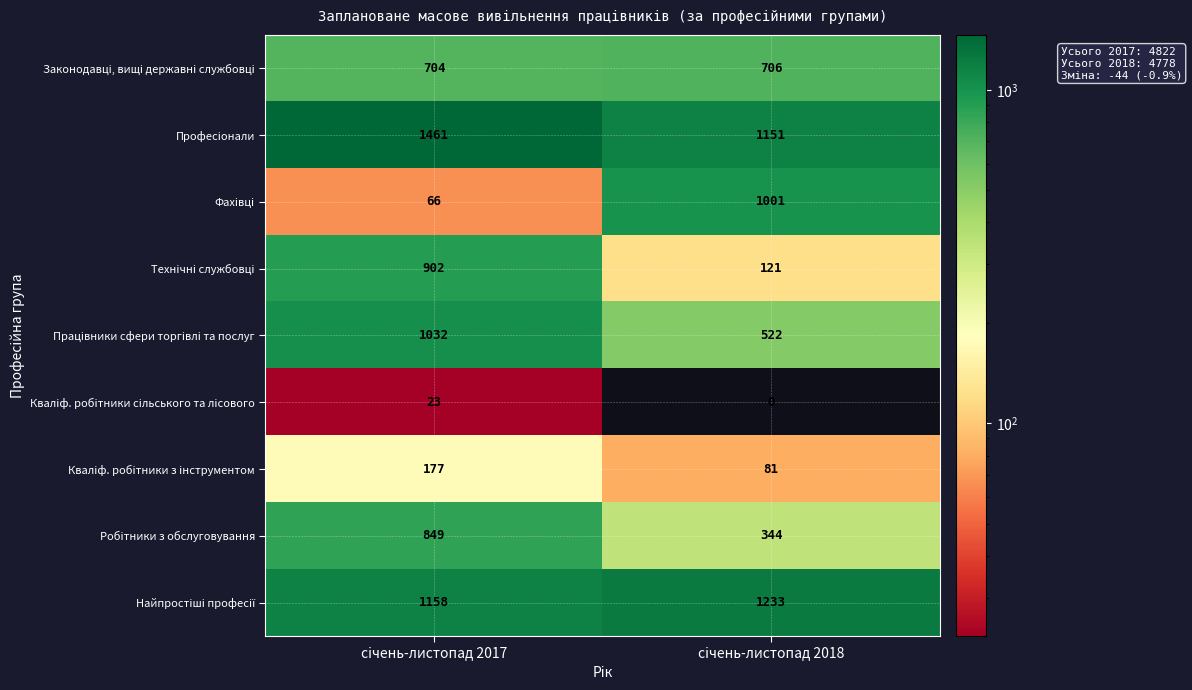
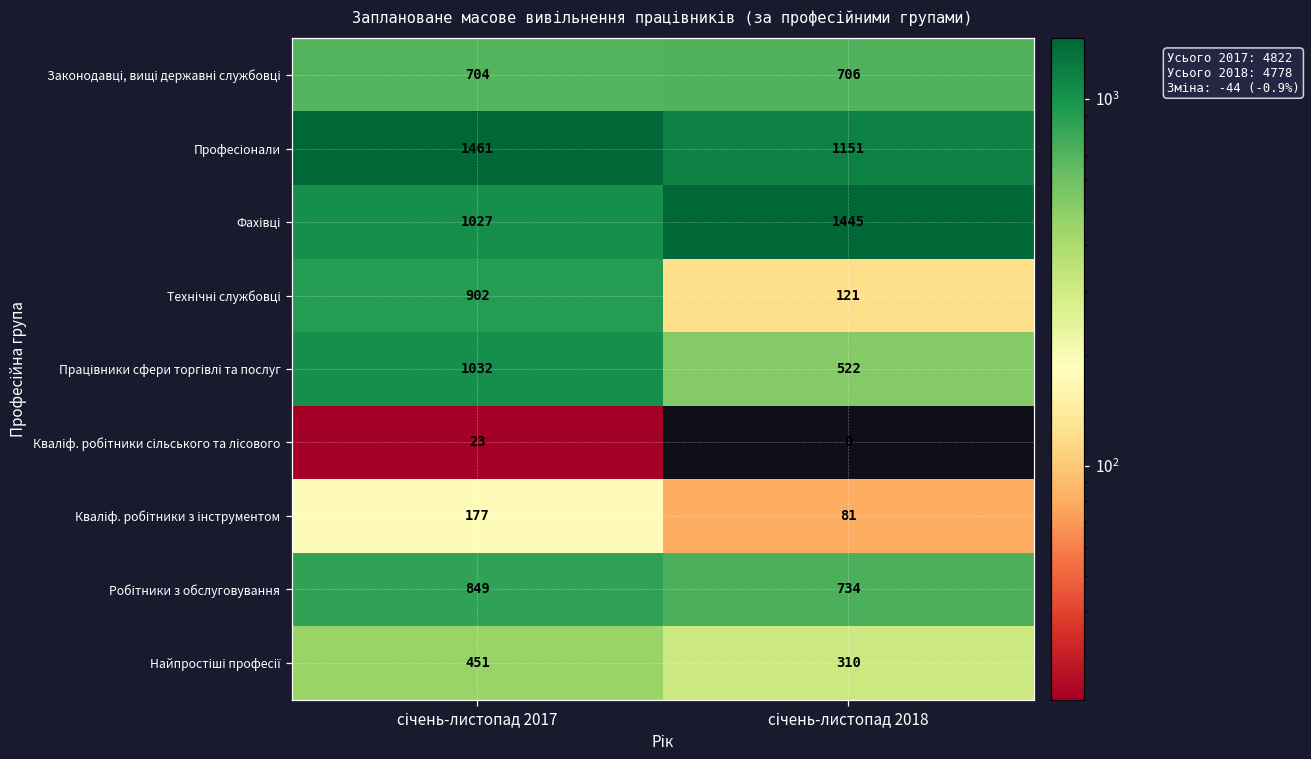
Фахівці, січень-листопад 2017: 66 -> 1027
Фахівці, січень-листопад 2018: 1001 -> 1445
Робітники з обслуговування, січень-листопад 2018: 344 -> 734
Найпростіші професії, січень-листопад 2017: 1158 -> 451
Найпростіші професії, січень-листопад 2018: 1233 -> 310
